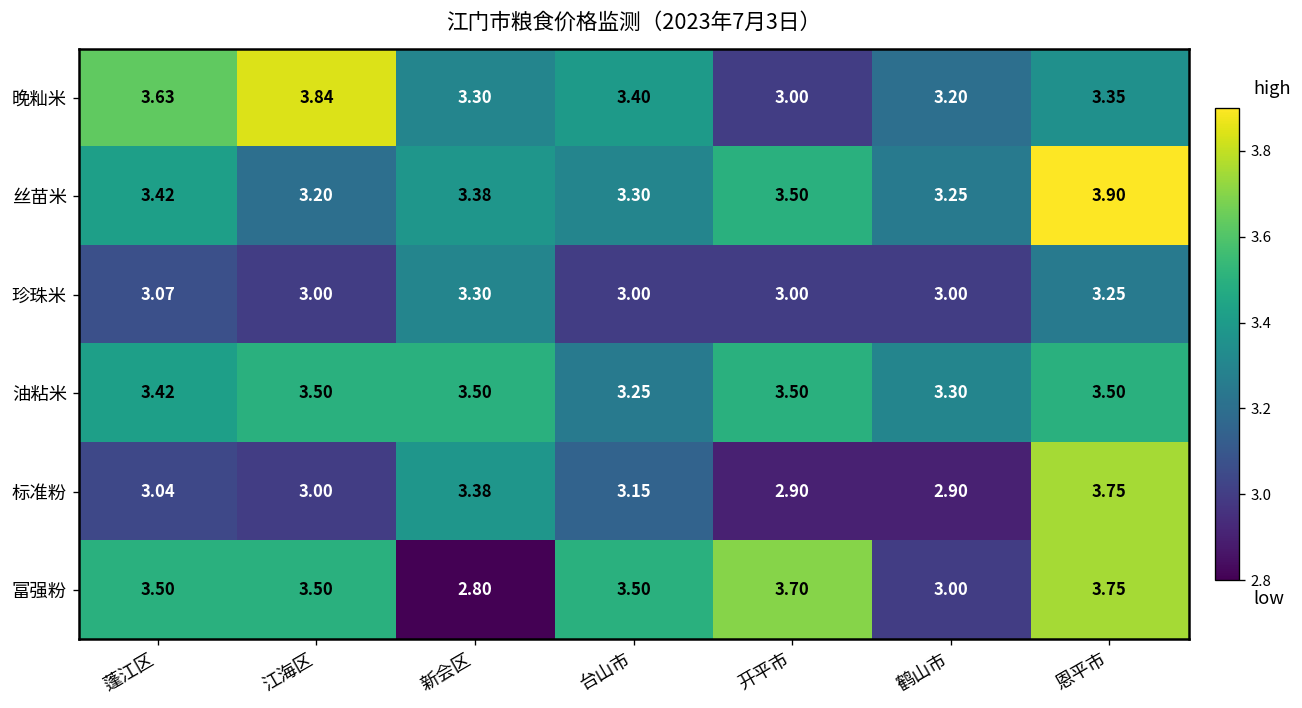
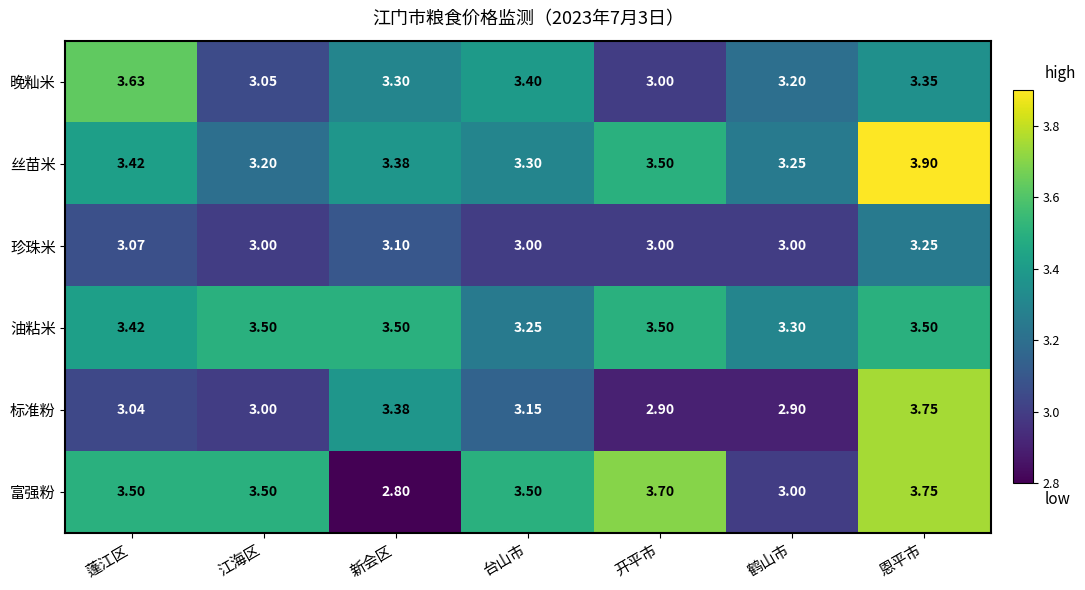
晚籼米, 江海区: 3.84 -> 3.05
珍珠米, 新会区: 3.30 -> 3.10
